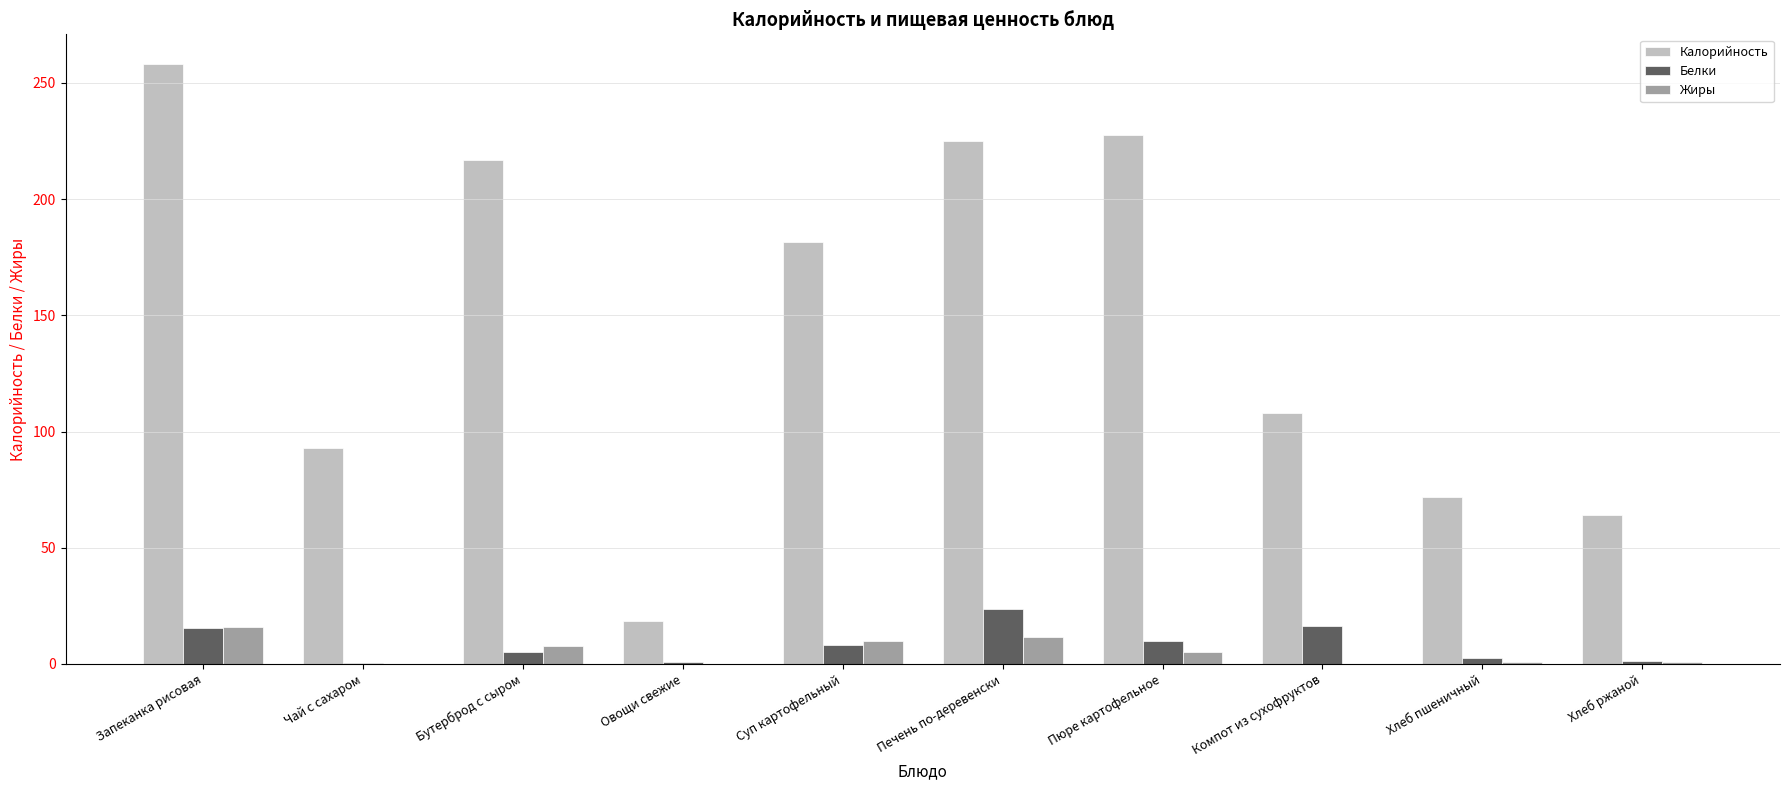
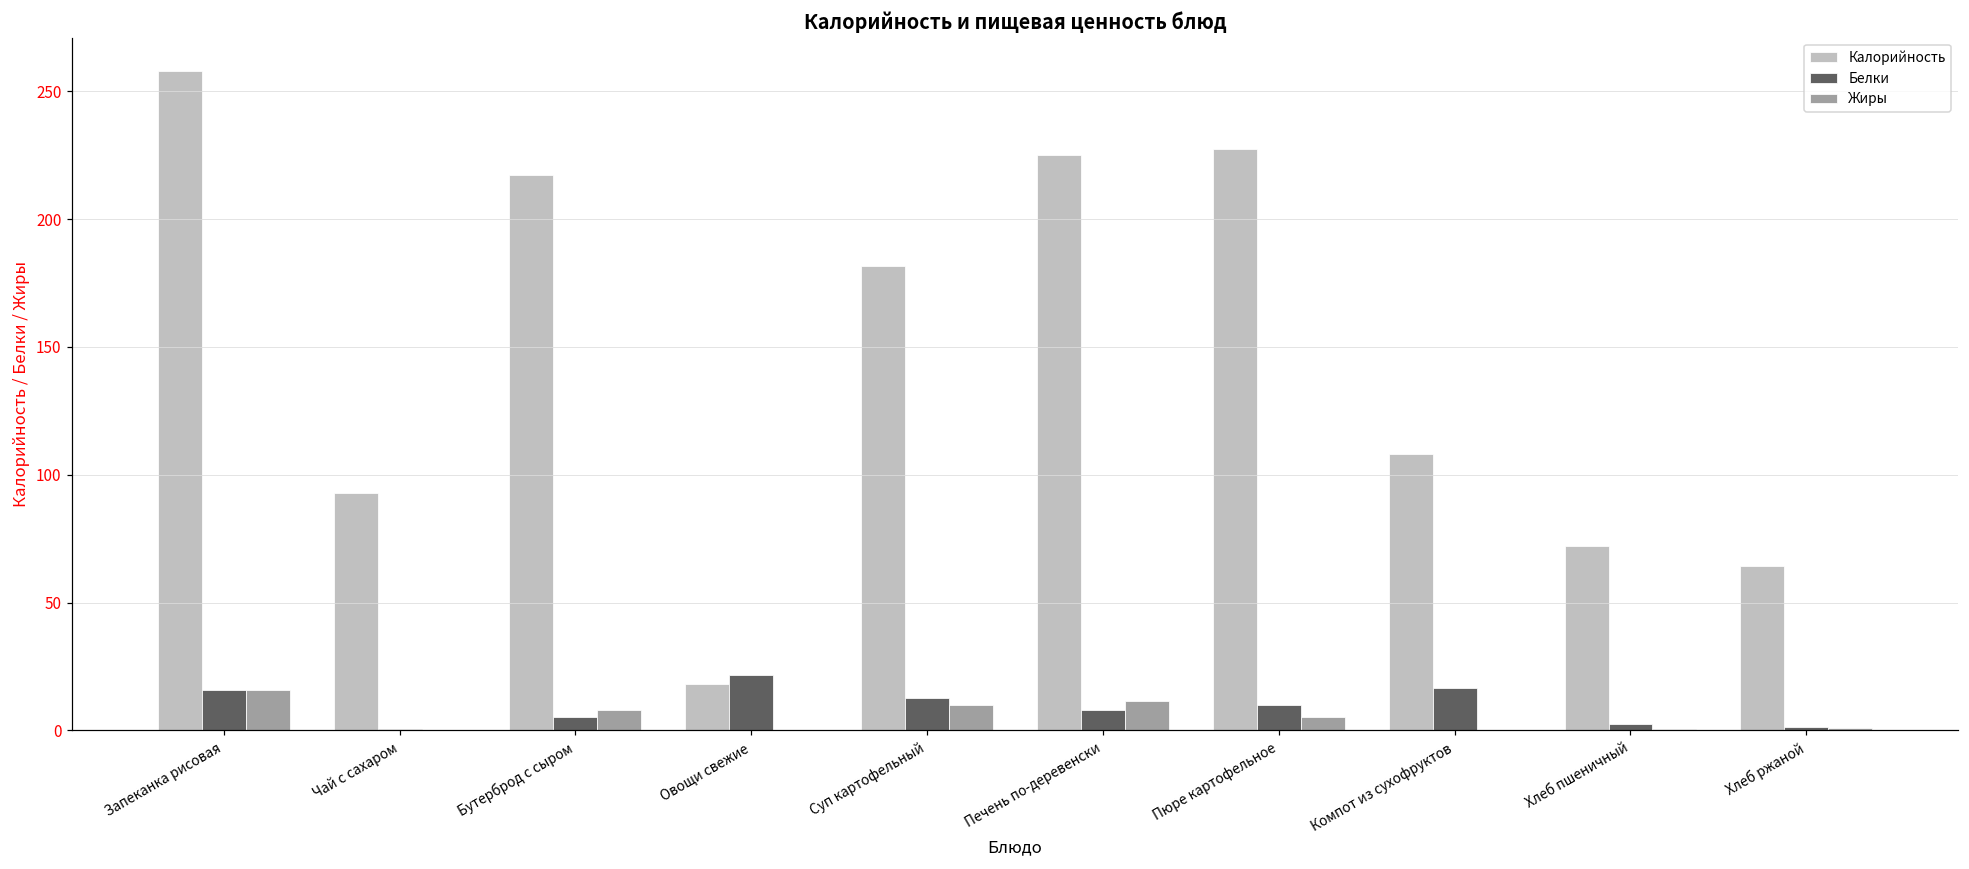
Белки, Овощи свежие: 1 -> 21
Белки, Суп картофельный: 8 -> 13
Белки, Печень по-деревенски: 24 -> 8
